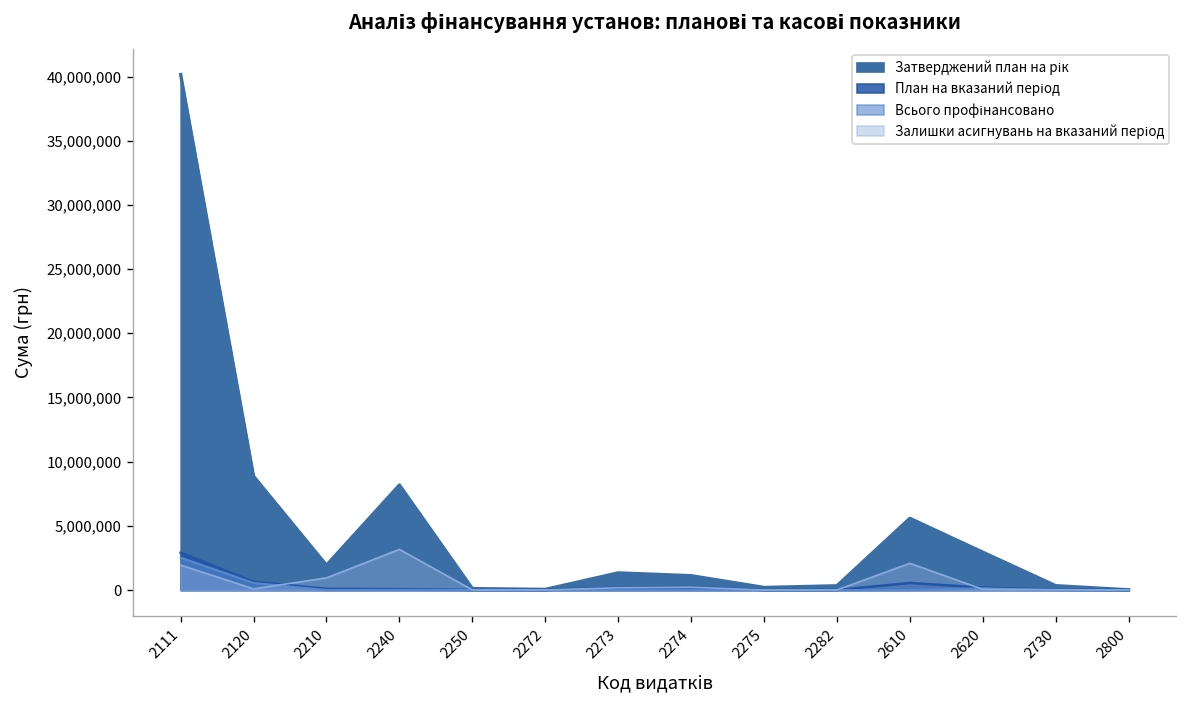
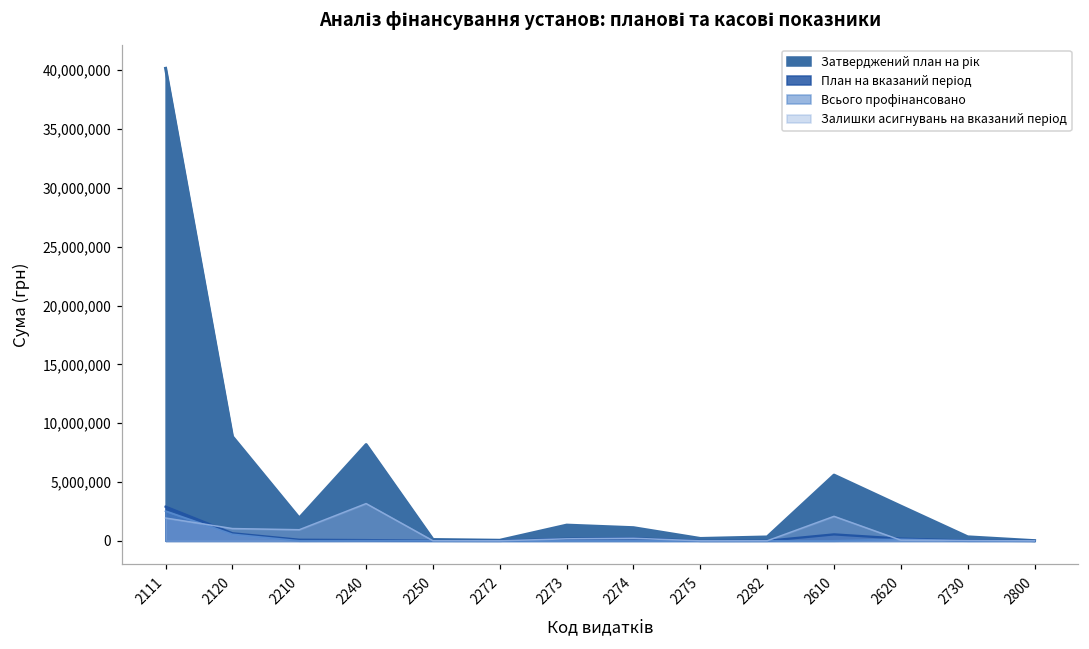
Залишки асигнувань на вказаний період, 2120: 100,000 -> 1,000,000
